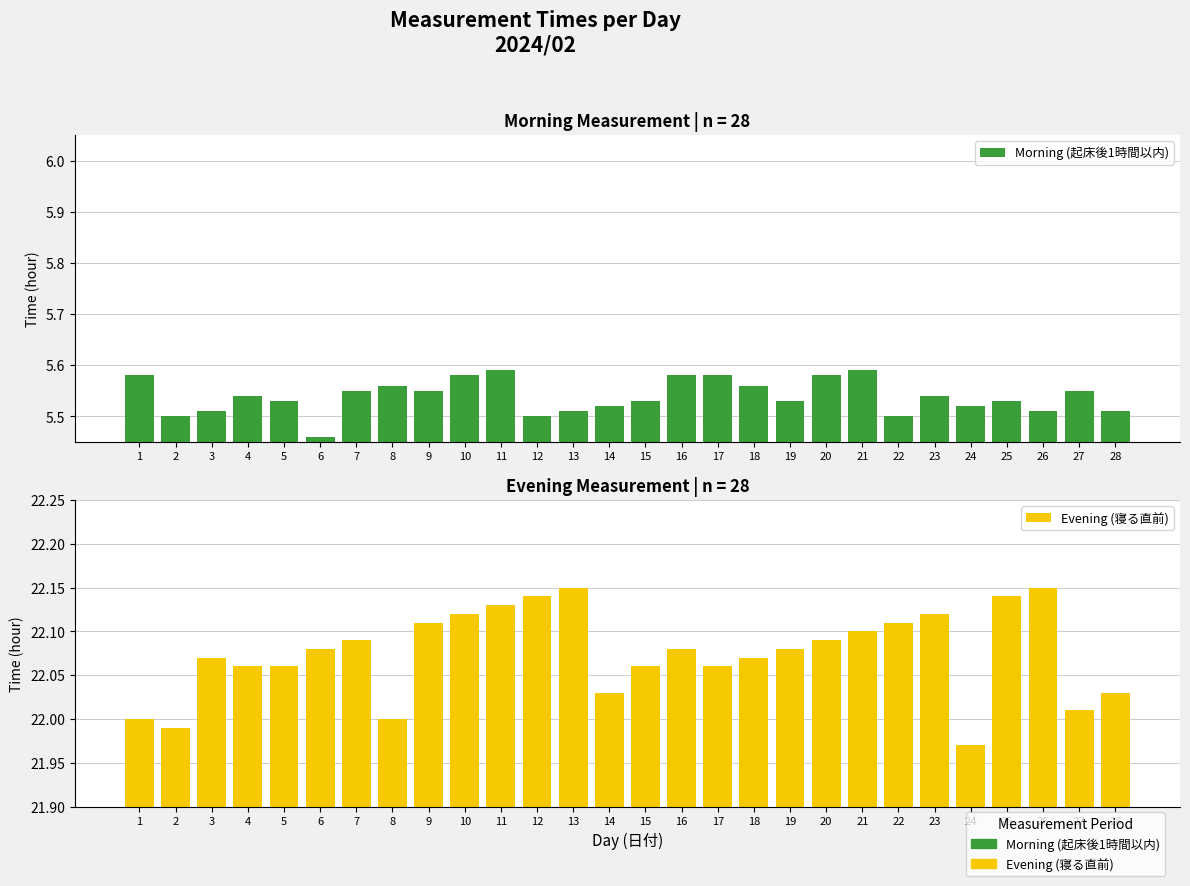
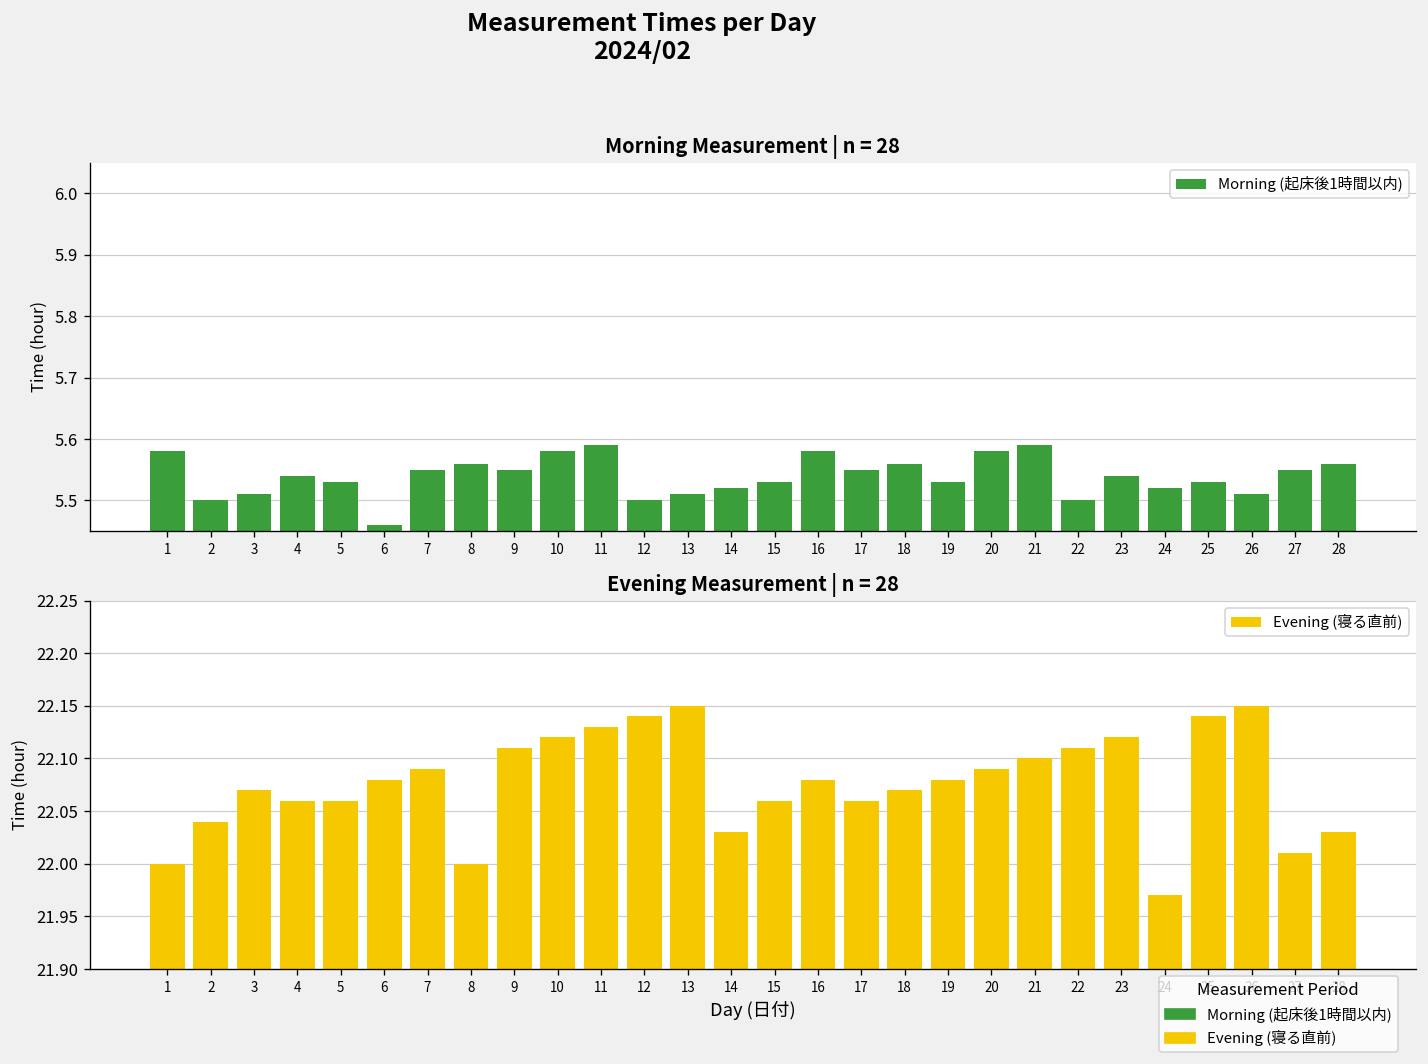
Morning Measurement | n = 28, 17: 5.58 -> 5.55
Morning Measurement | n = 28, 28: 5.51 -> 5.56
Evening Measurement | n = 28, 2: 21.99 -> 22.04
